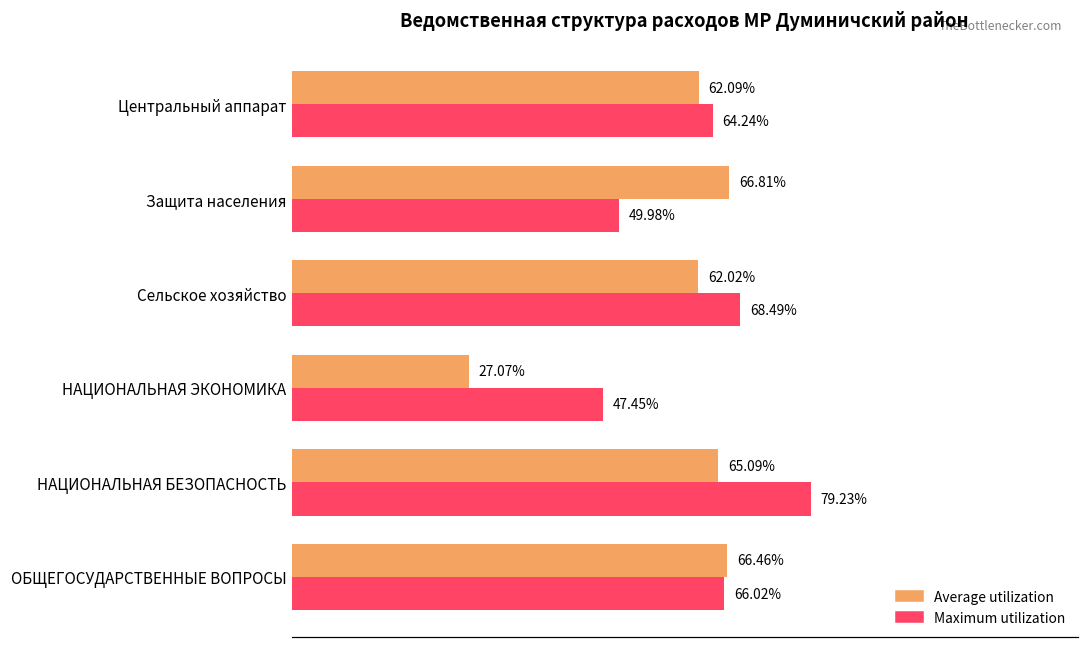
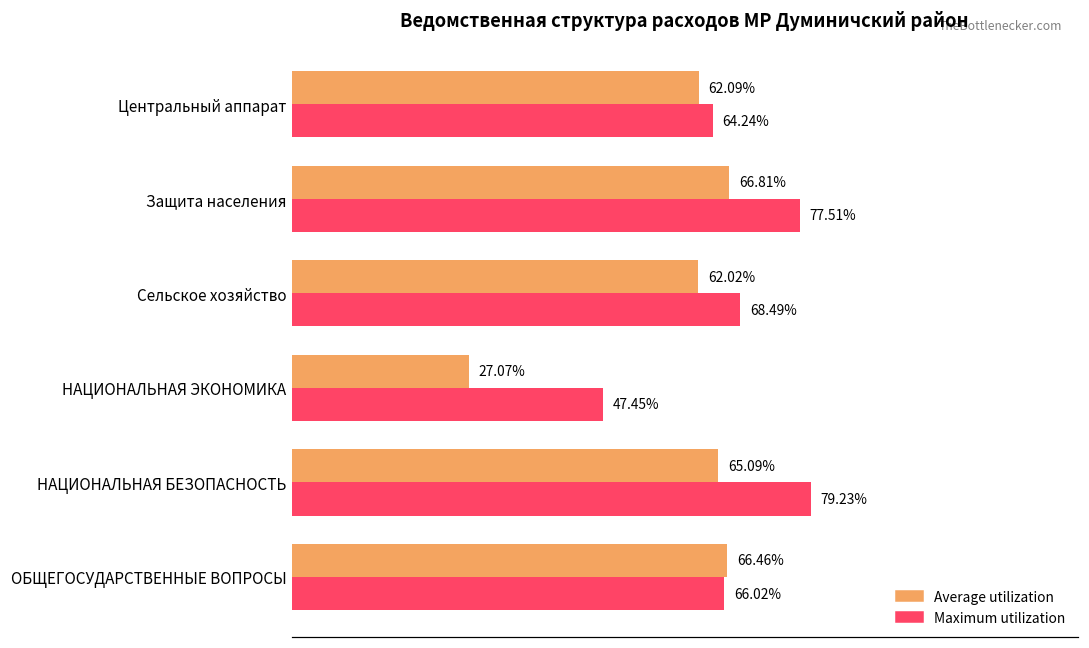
Maximum utilization, Защита населения: 49.98% -> 77.51%
